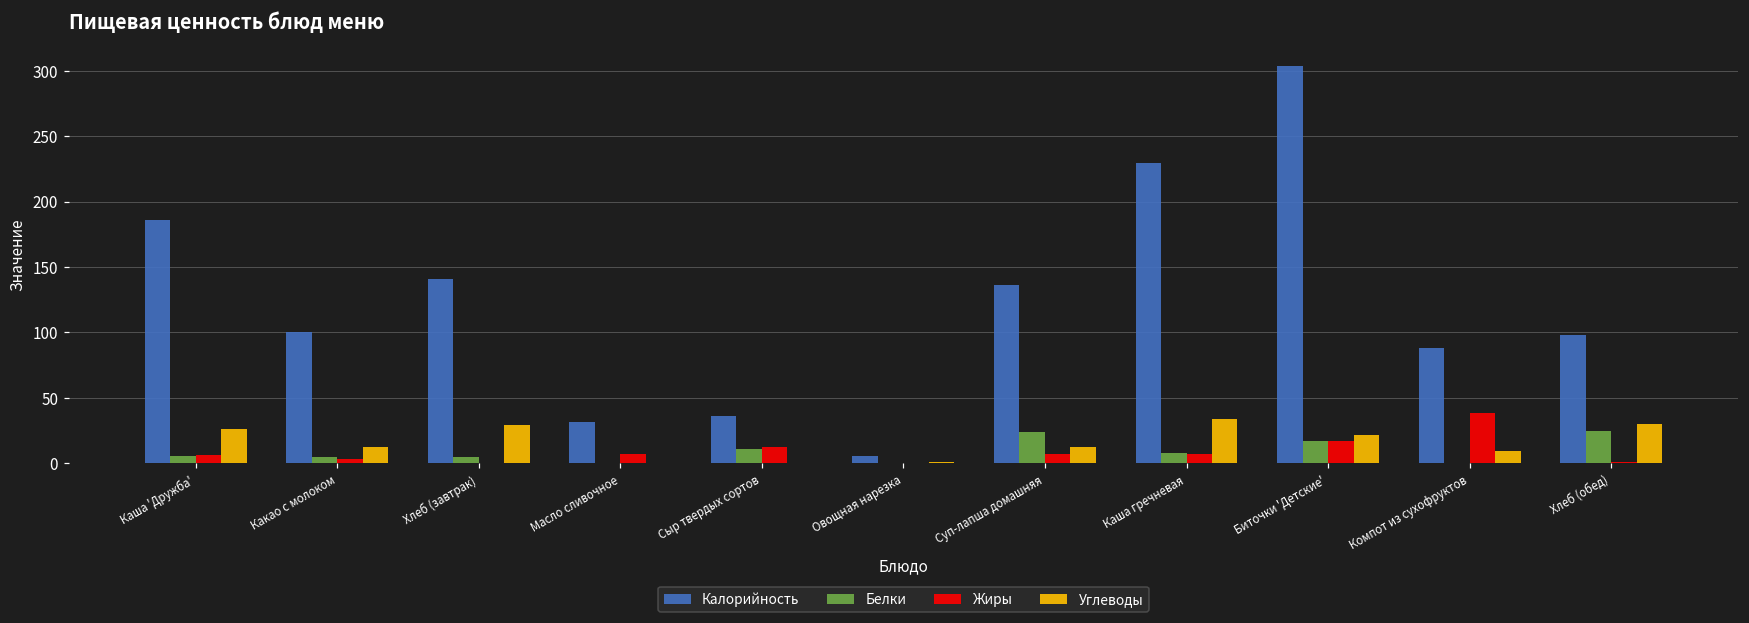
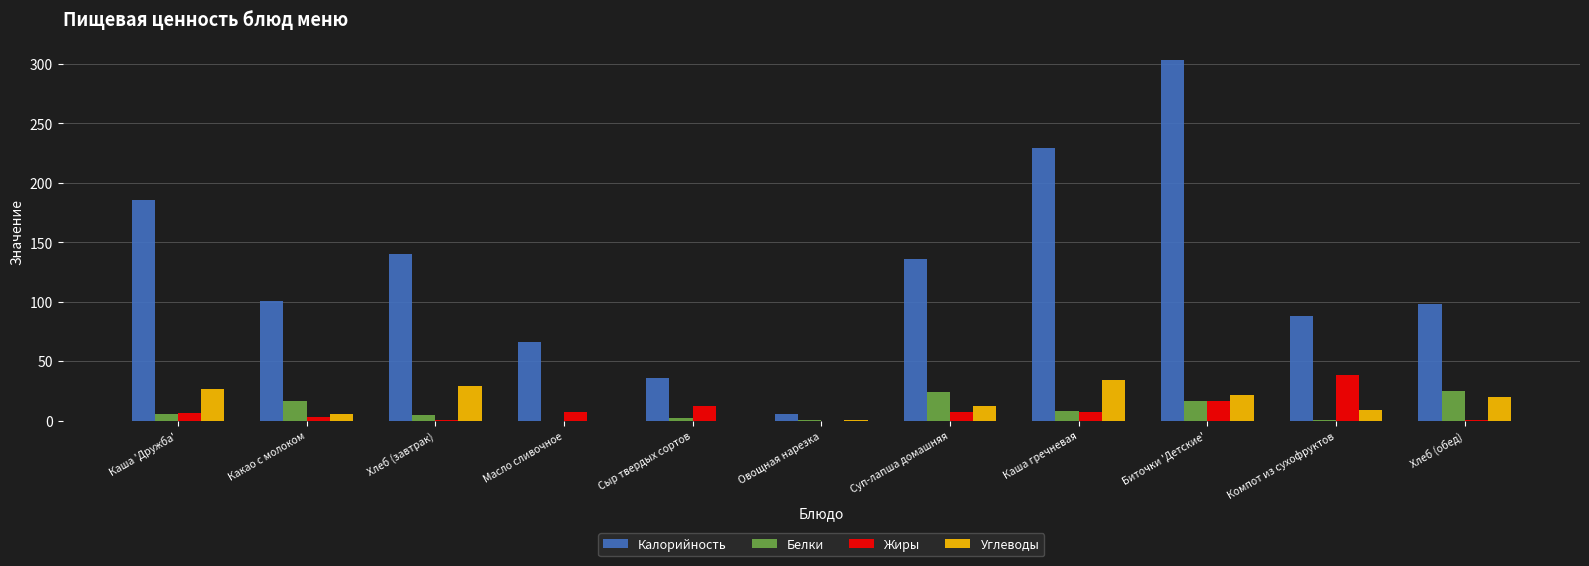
Белки, Какао с молоком: 5 -> 16
Углеводы, Какао с молоком: 13 -> 5
Калорийность, Масло сливочное: 32 -> 66
Белки, Сыр твердых сортов: 11 -> 2
Углеводы, Хлеб (обед): 30 -> 20
